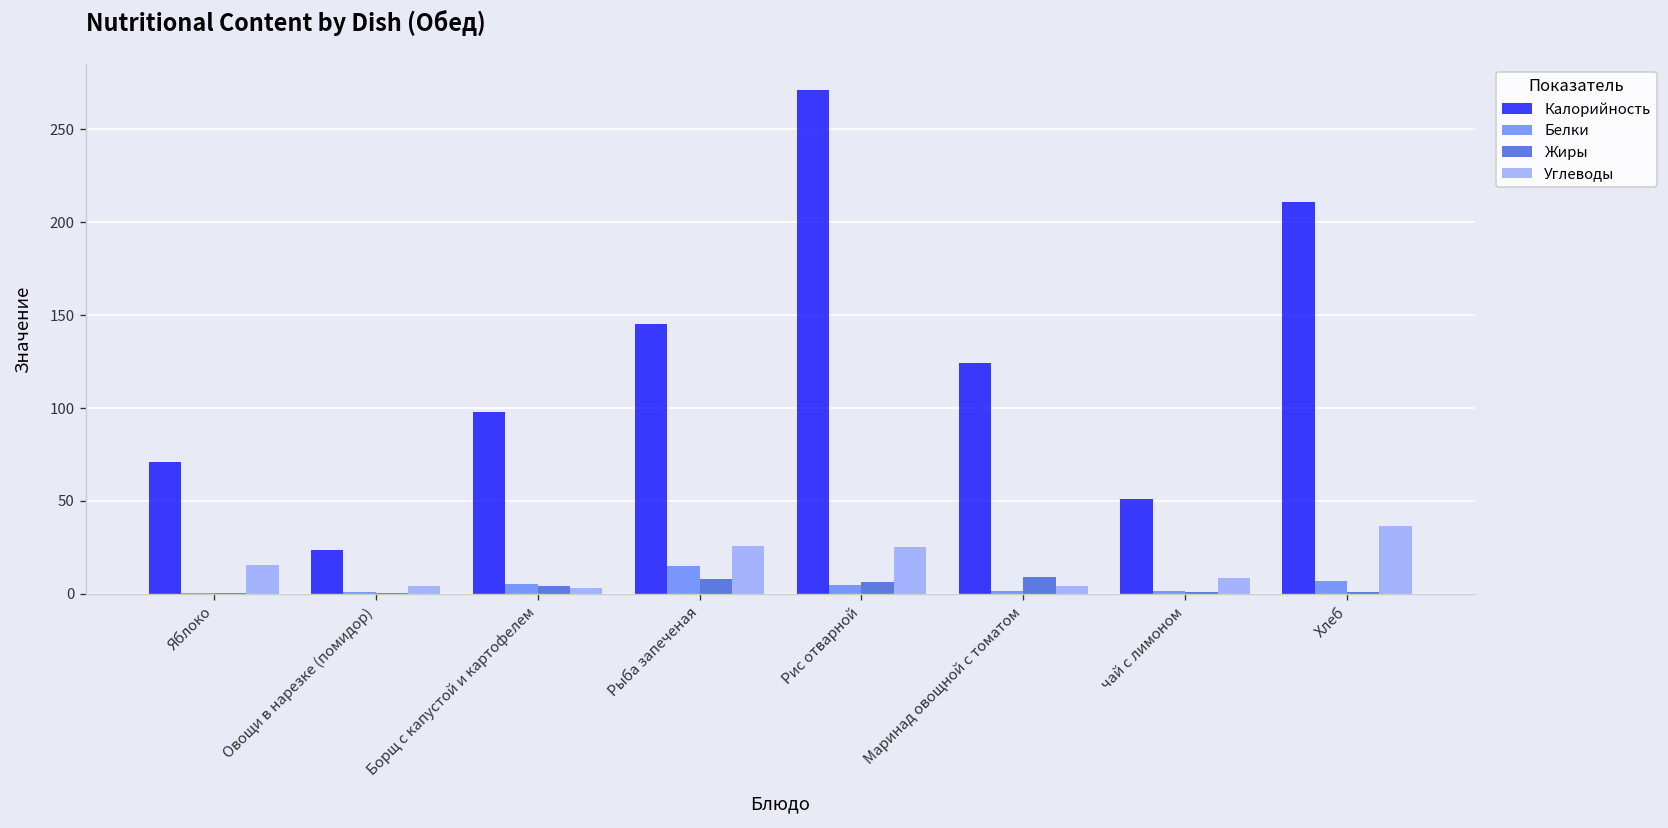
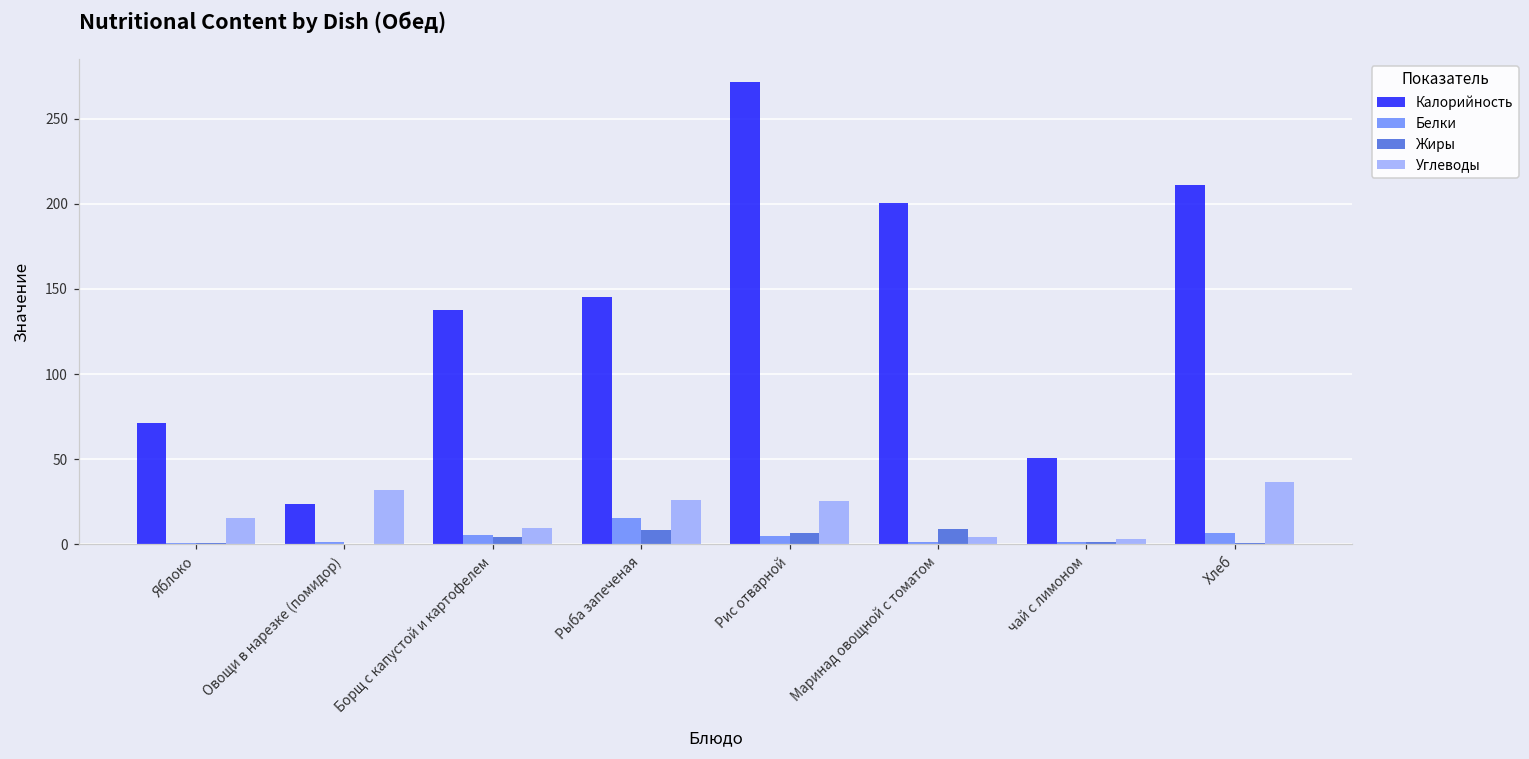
Углеводы, Овощи в нарезке (помидор): 4 -> 32
Калорийность, Борщ с капустой и картофелем: 98 -> 138
Углеводы, Борщ с капустой и картофелем: 3 -> 9
Калорийность, Маринад овощной с томатом: 125 -> 200
Углеводы, чай с лимоном: 9 -> 3
